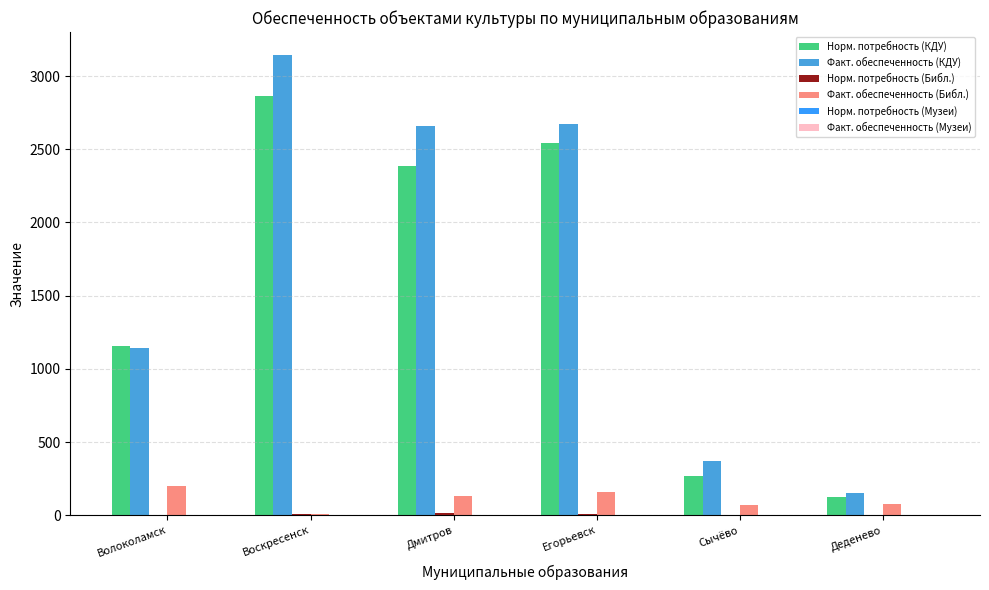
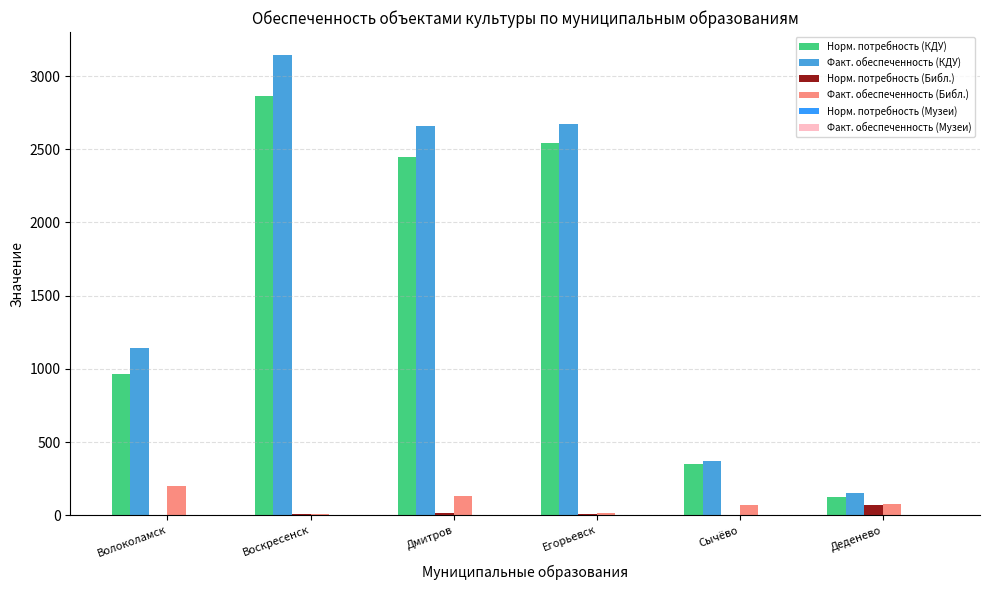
Норм. потребность (КДУ), Волоколамск: 1160 -> 960
Норм. потребность (КДУ), Дмитров: 2390 -> 2450
Факт. обеспеченность (Библ.), Егорьевск: 160 -> 20
Норм. потребность (КДУ), Сычёво: 270 -> 350
Норм. потребность (Библ.), Деденево: 0 -> 70
